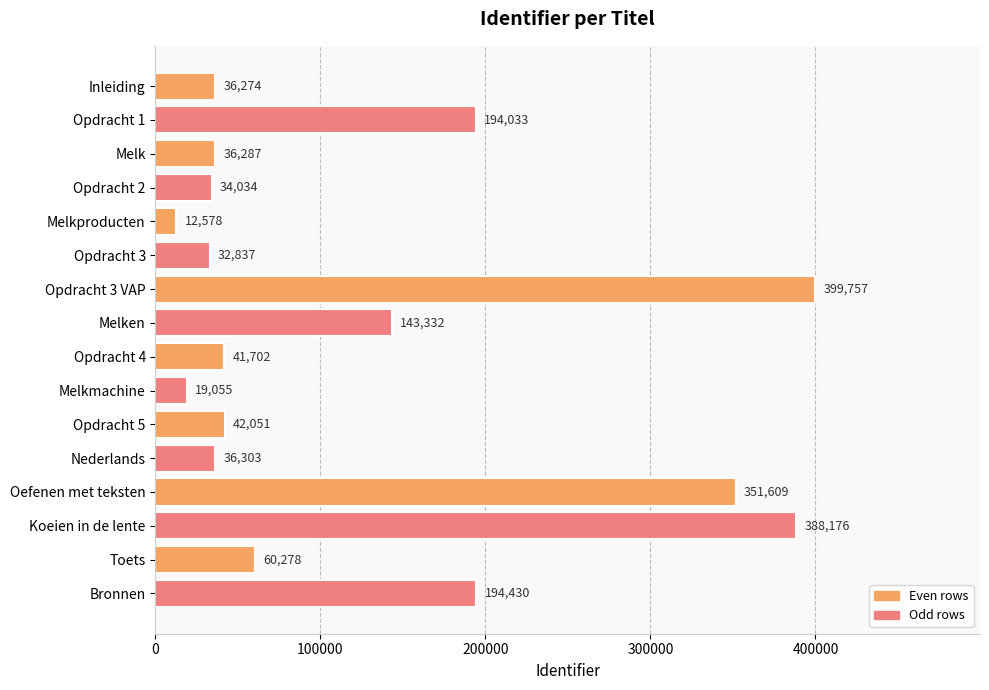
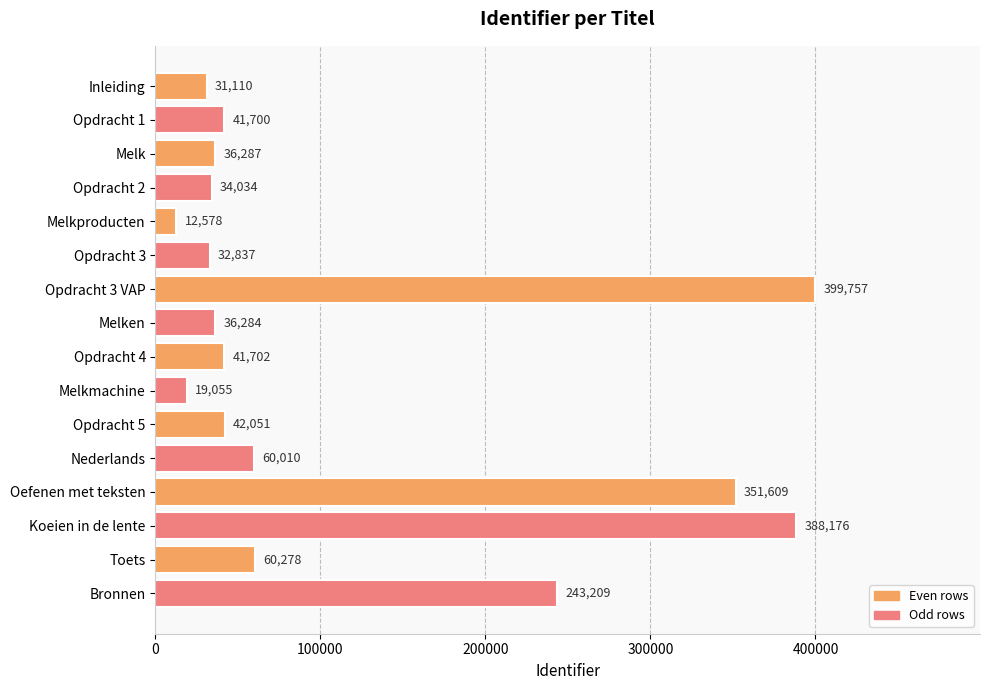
Inleiding: 36,274 -> 31,110
Opdracht 1: 194,033 -> 41,700
Melken: 143,332 -> 36,284
Nederlands: 36,303 -> 60,010
Bronnen: 194,430 -> 243,209
